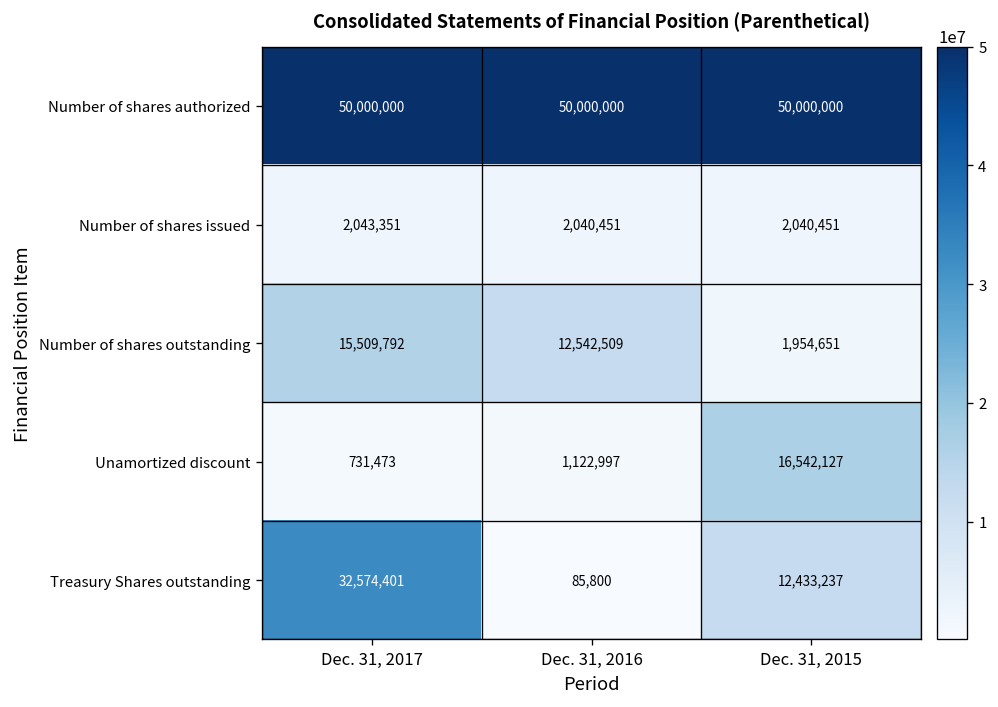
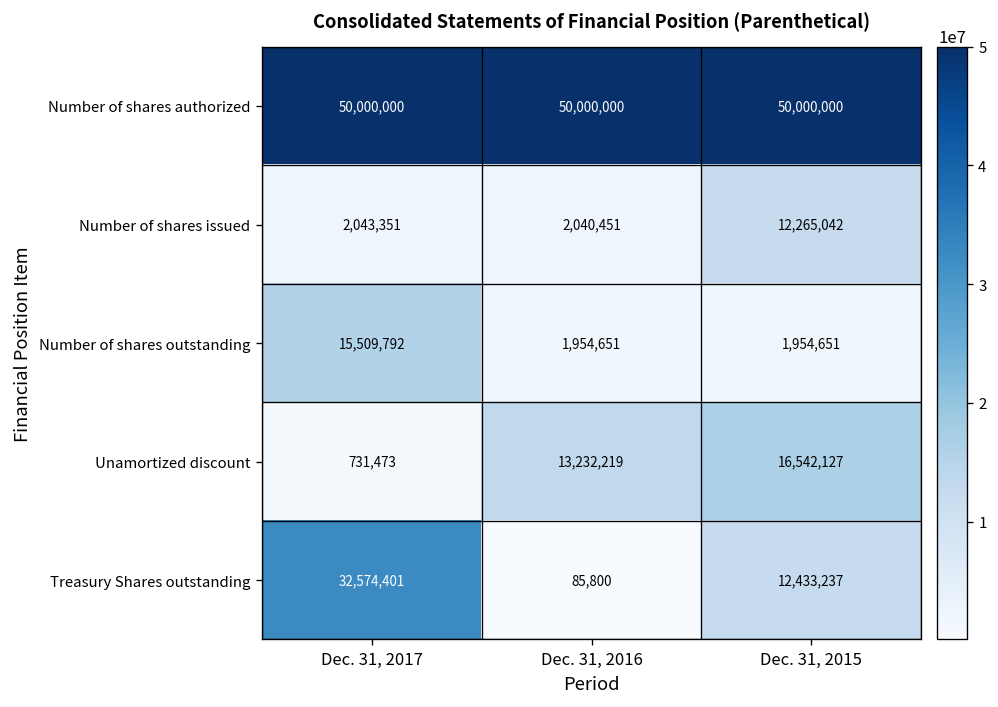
Number of shares issued, Dec. 31, 2015: 2,040,451 -> 12,265,042
Number of shares outstanding, Dec. 31, 2016: 12,542,509 -> 1,954,651
Unamortized discount, Dec. 31, 2016: 1,122,997 -> 13,232,219
